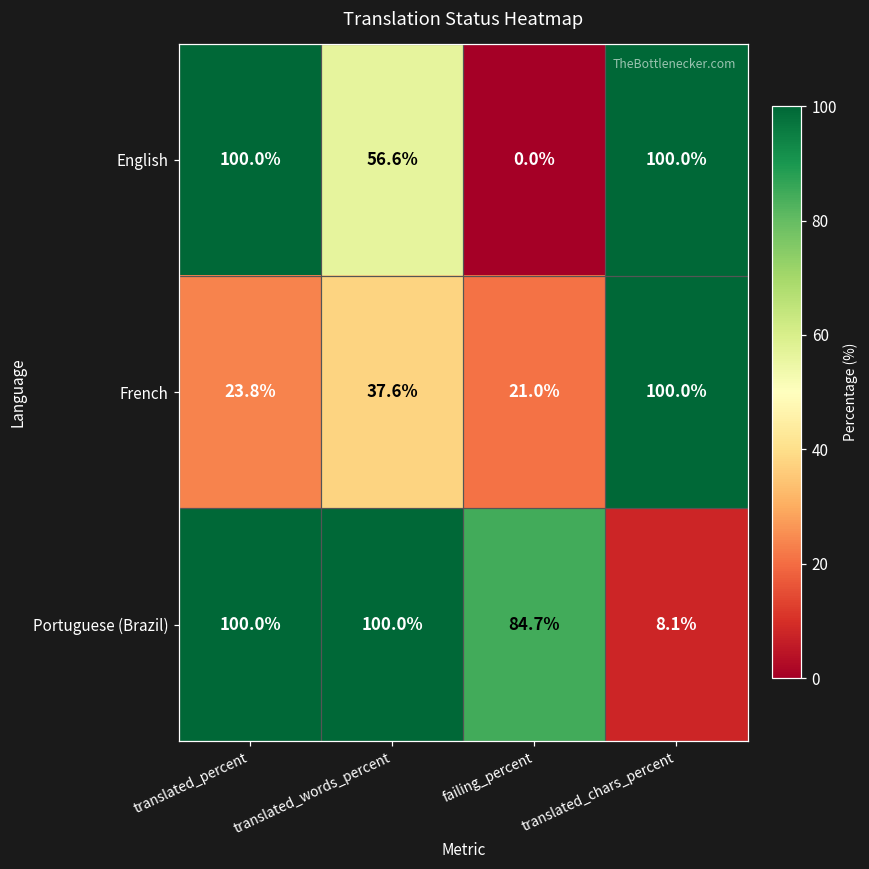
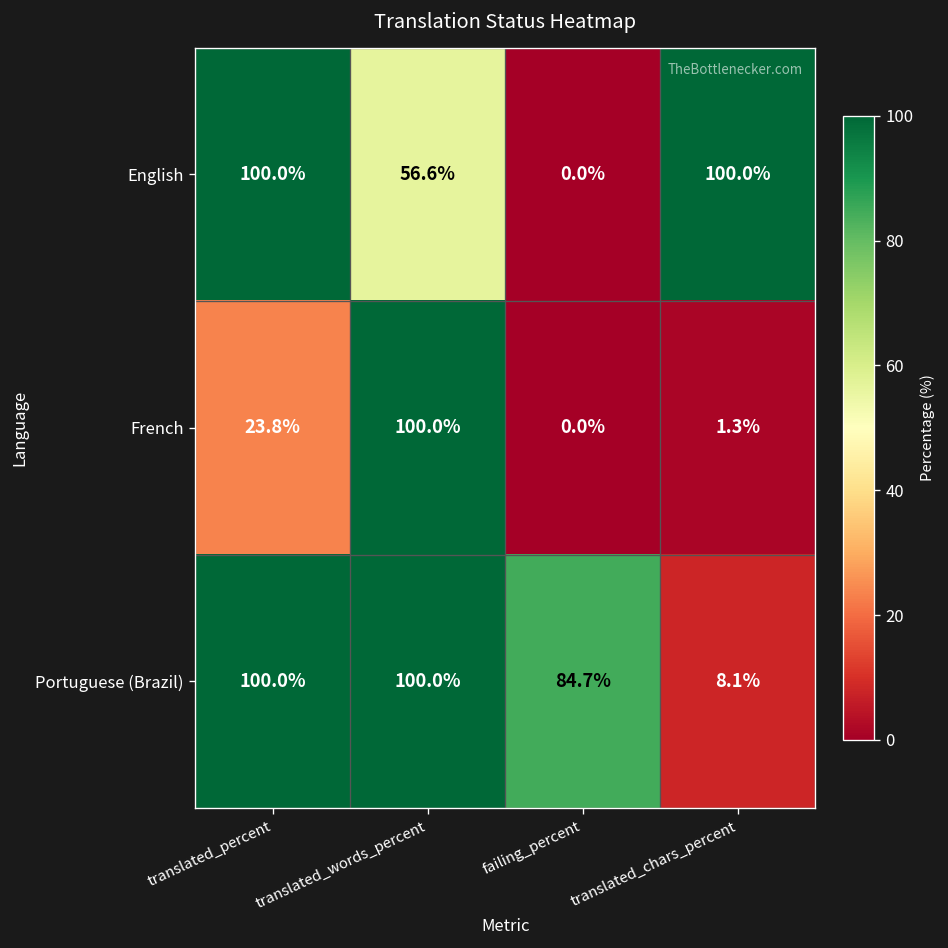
French, translated_words_percent: 37.6% -> 100.0%
French, failing_percent: 21.0% -> 0.0%
French, translated_chars_percent: 100.0% -> 1.3%
